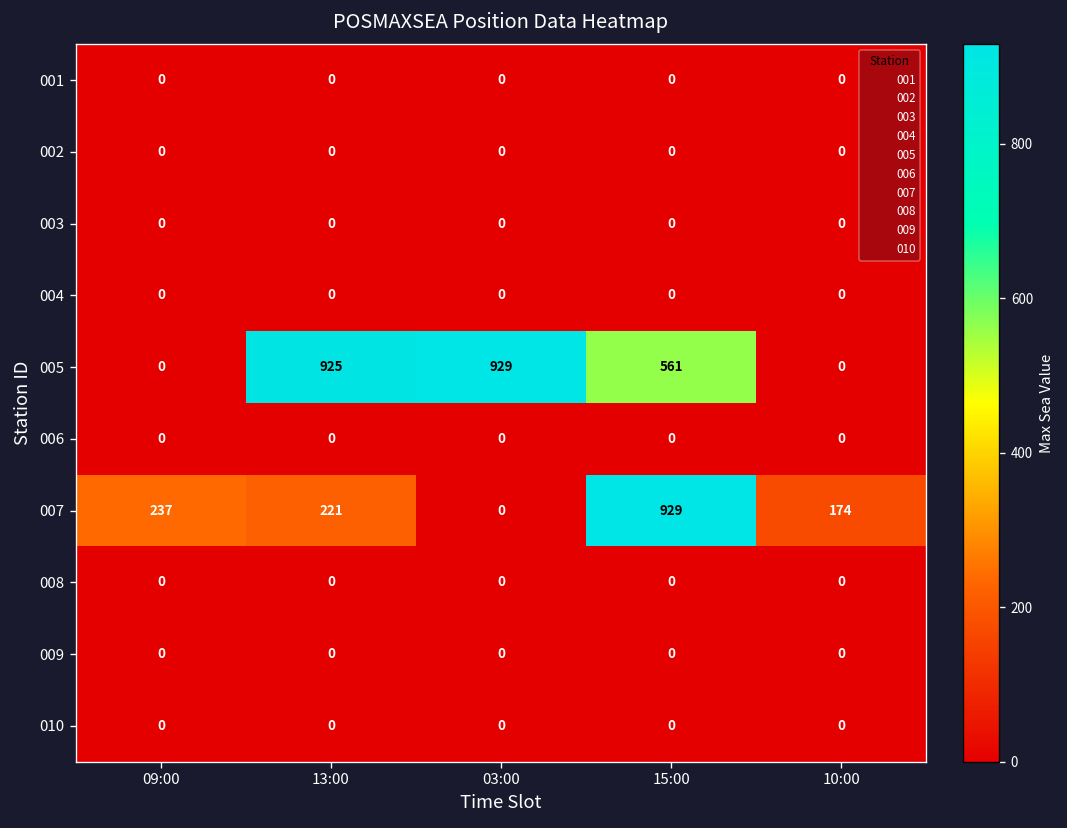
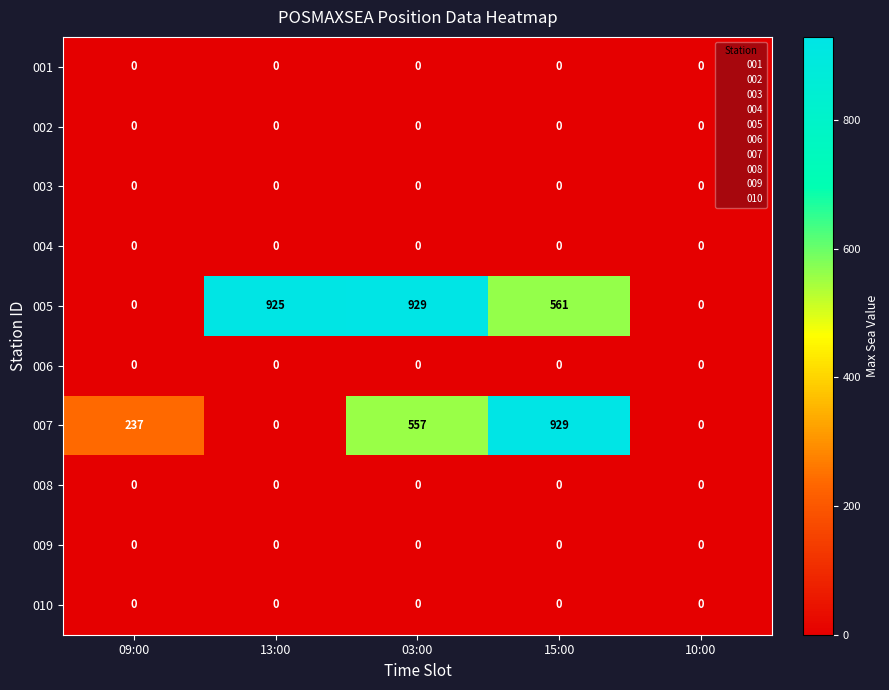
007, 13:00: 221 -> 0
007, 03:00: 0 -> 557
007, 10:00: 174 -> 0
